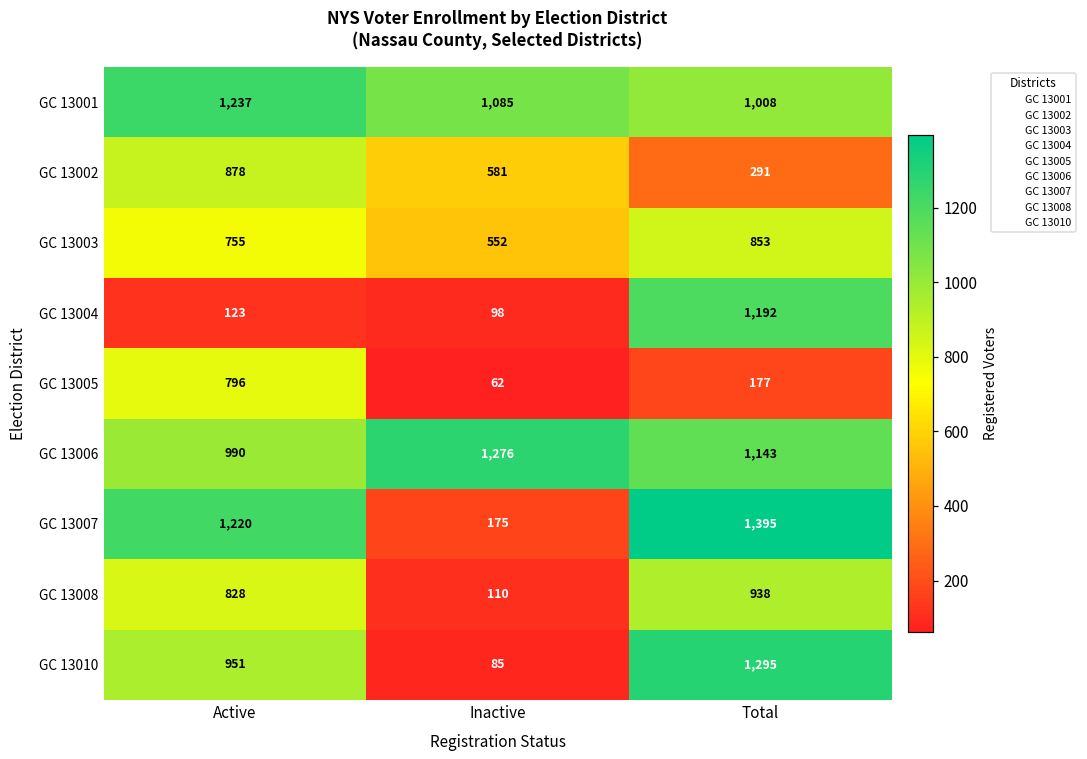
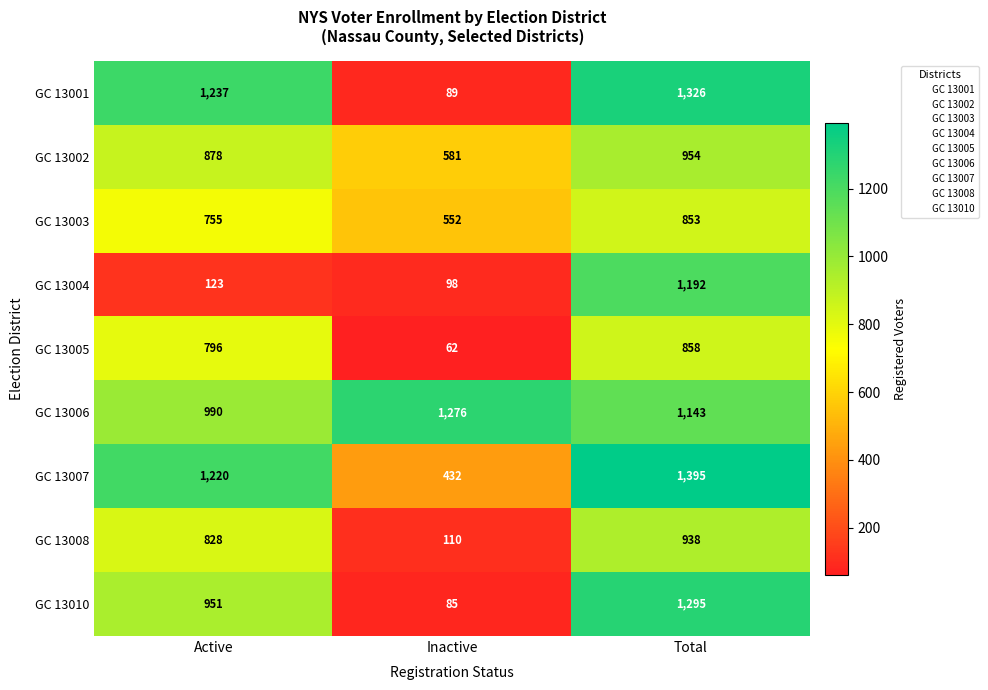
GC 13001, Inactive: 1,085 -> 89
GC 13001, Total: 1,008 -> 1,326
GC 13002, Total: 291 -> 954
GC 13005, Total: 177 -> 858
GC 13007, Inactive: 175 -> 432
